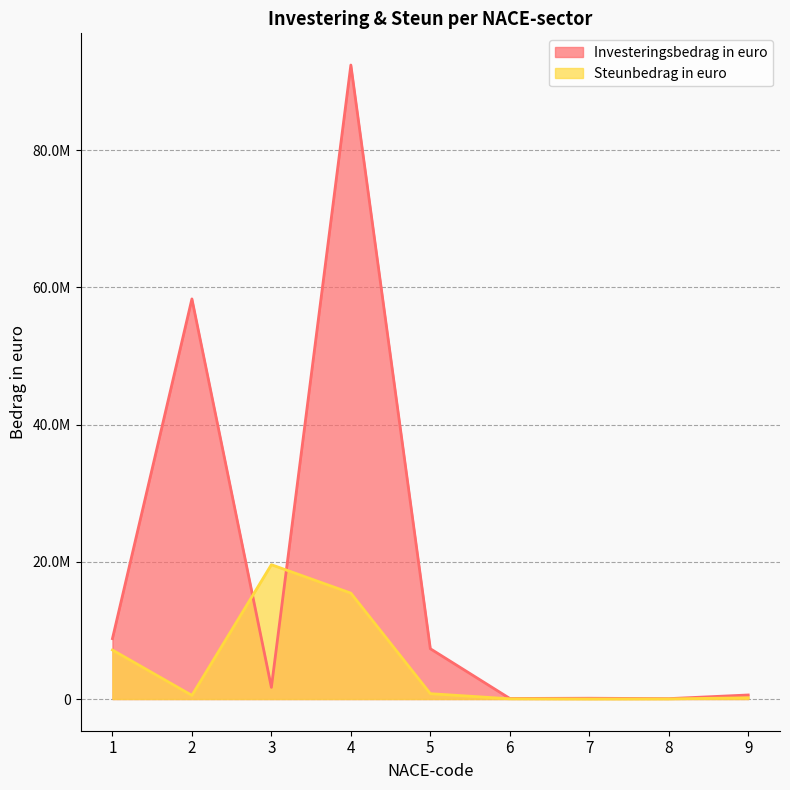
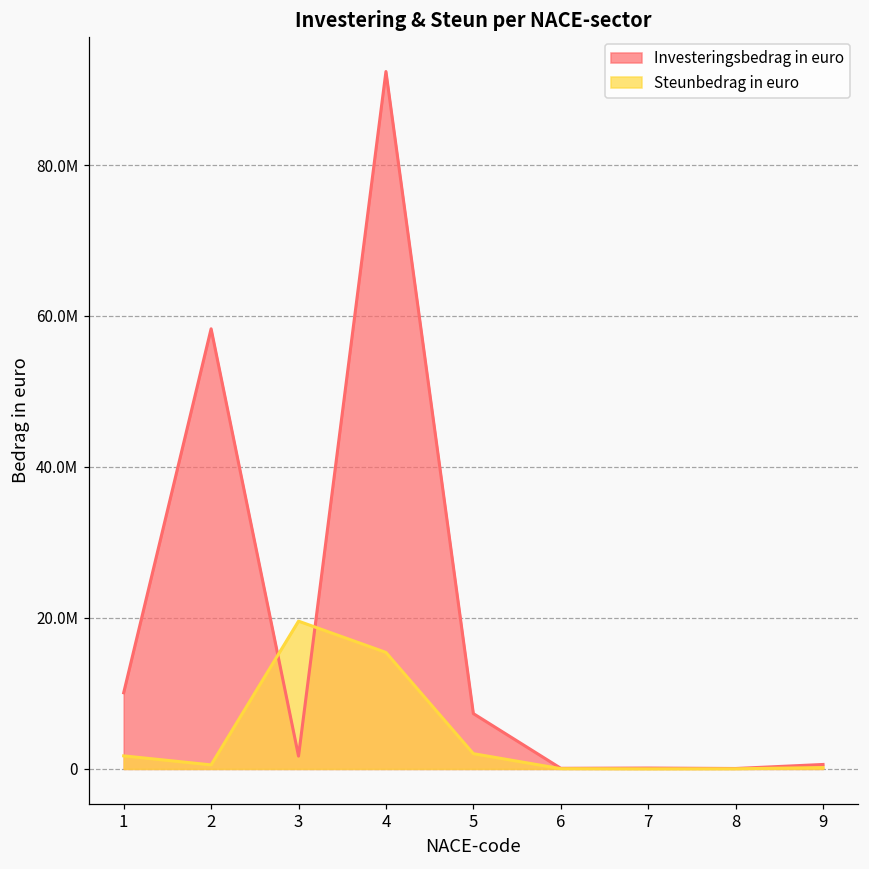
Investeringsbedrag in euro, 1: 9000000 -> 10000000
Steunbedrag in euro, 1: 7000000 -> 2000000
Steunbedrag in euro, 5: 1000000 -> 2000000
